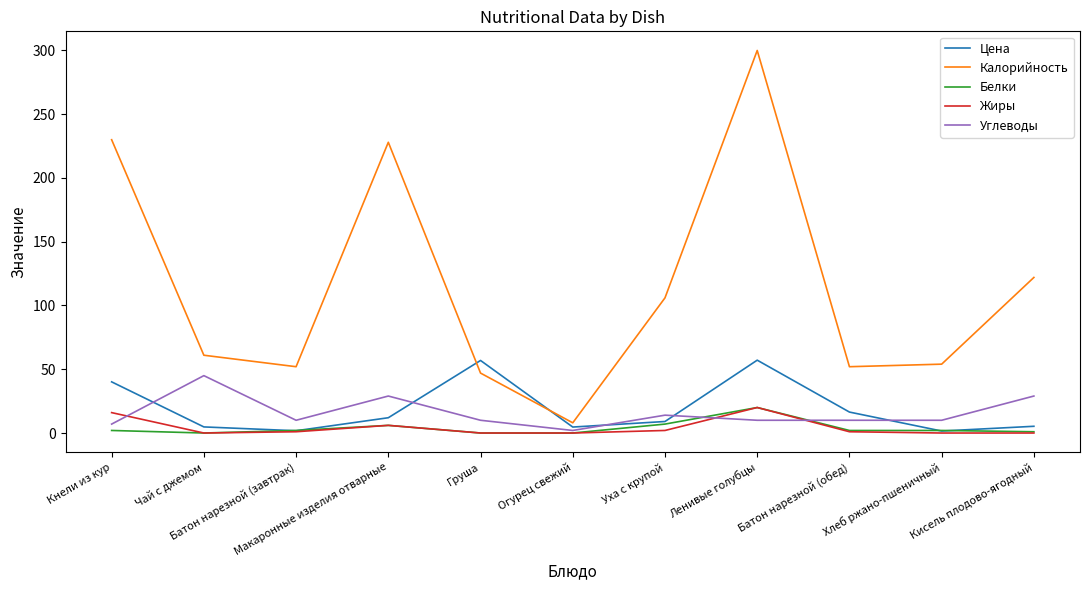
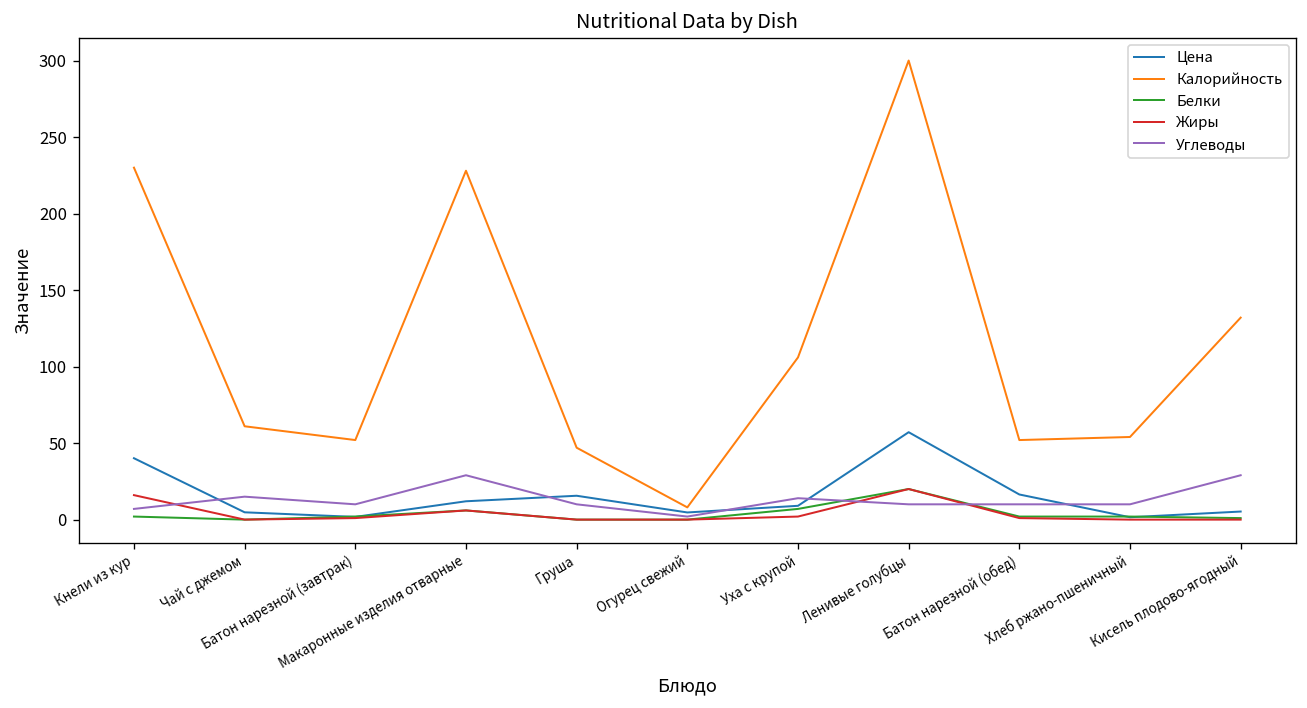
Углеводы, Чай с джемом: 45 -> 15
Цена, Груша: 57 -> 16
Калорийность, Кисель плодово-ягодный: 122 -> 132
